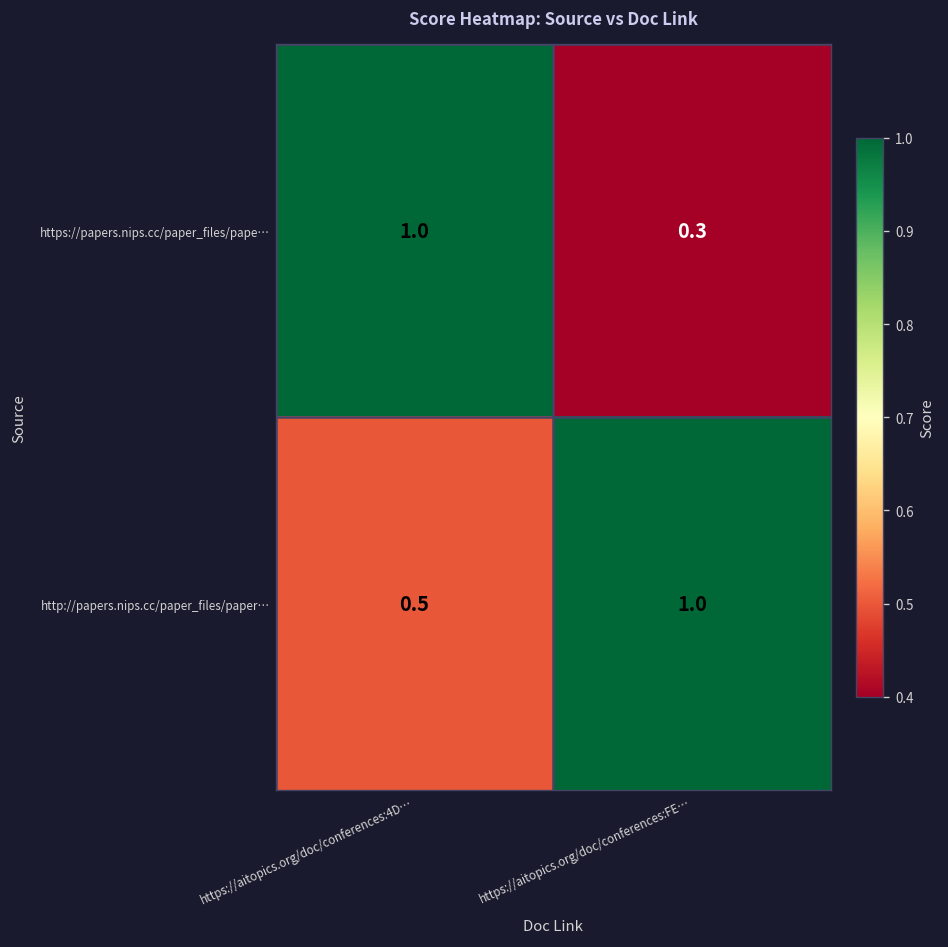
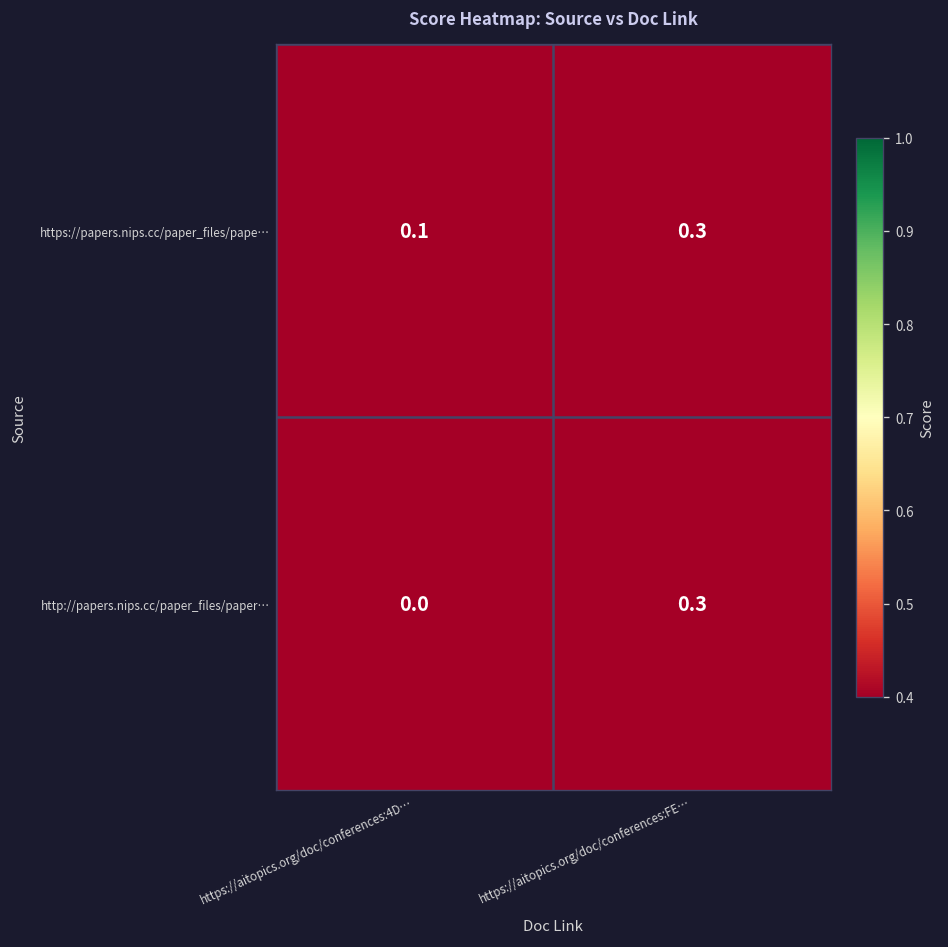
https://papers.nips.cc/paper_files/pape…, https://aitopics.org/doc/conferences:4D…: 1.0 -> 0.1
http://papers.nips.cc/paper_files/paper…, https://aitopics.org/doc/conferences:4D…: 0.5 -> 0.0
http://papers.nips.cc/paper_files/paper…, https://aitopics.org/doc/conferences:FE…: 1.0 -> 0.3
